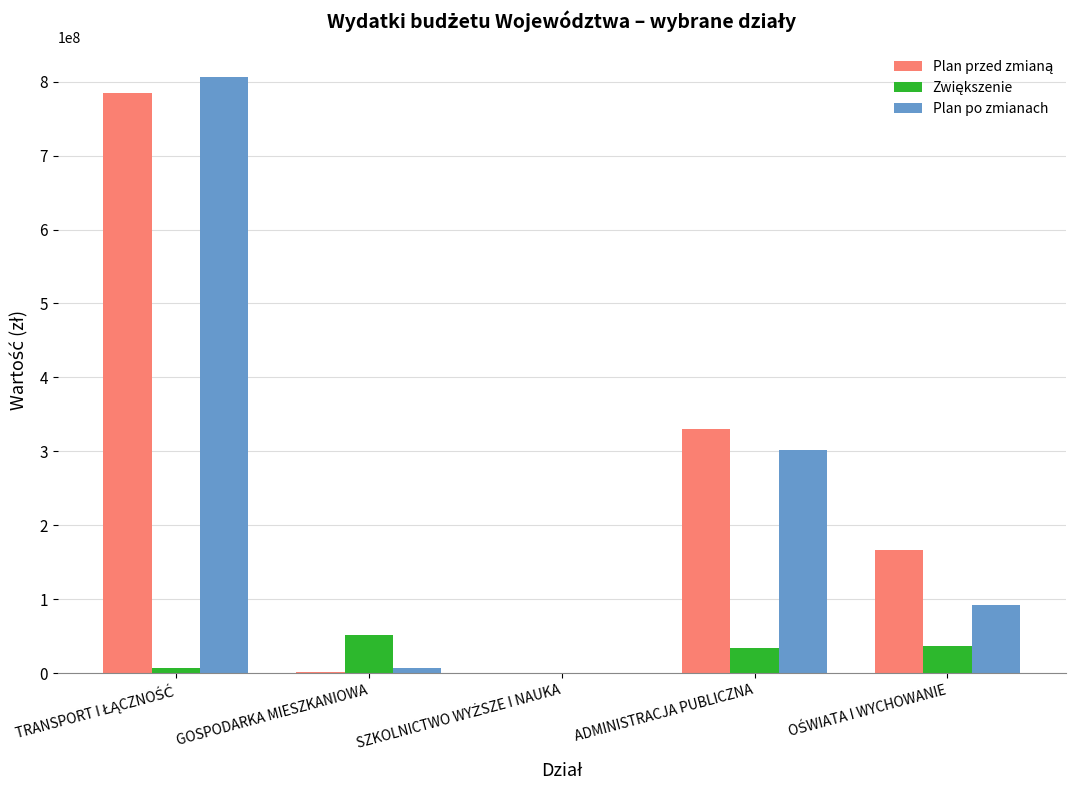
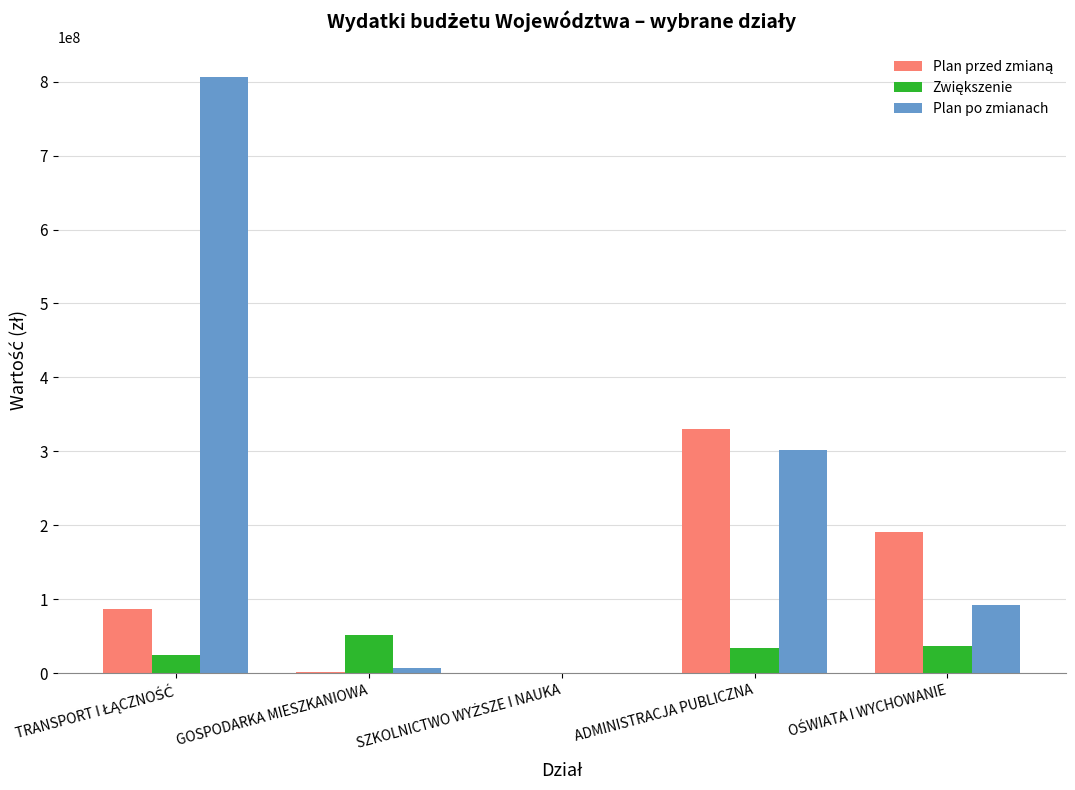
Plan przed zmianą, TRANSPORT I ŁĄCZNOŚĆ: 780000000 -> 90000000
Zwiększenie, TRANSPORT I ŁĄCZNOŚĆ: 10000000 -> 20000000
Plan przed zmianą, OŚWIATA I WYCHOWANIE: 170000000 -> 190000000
